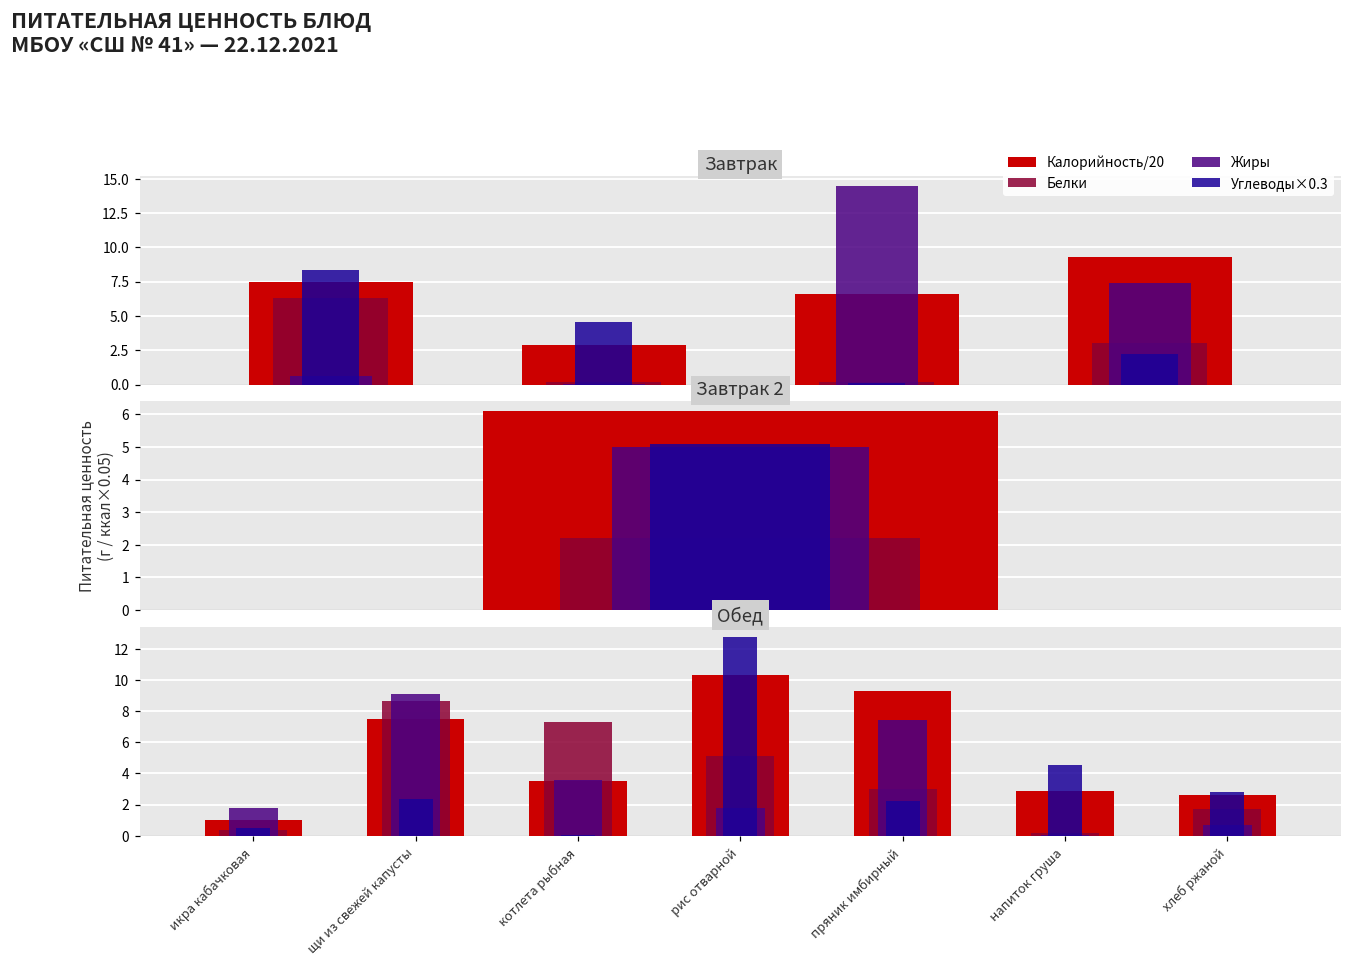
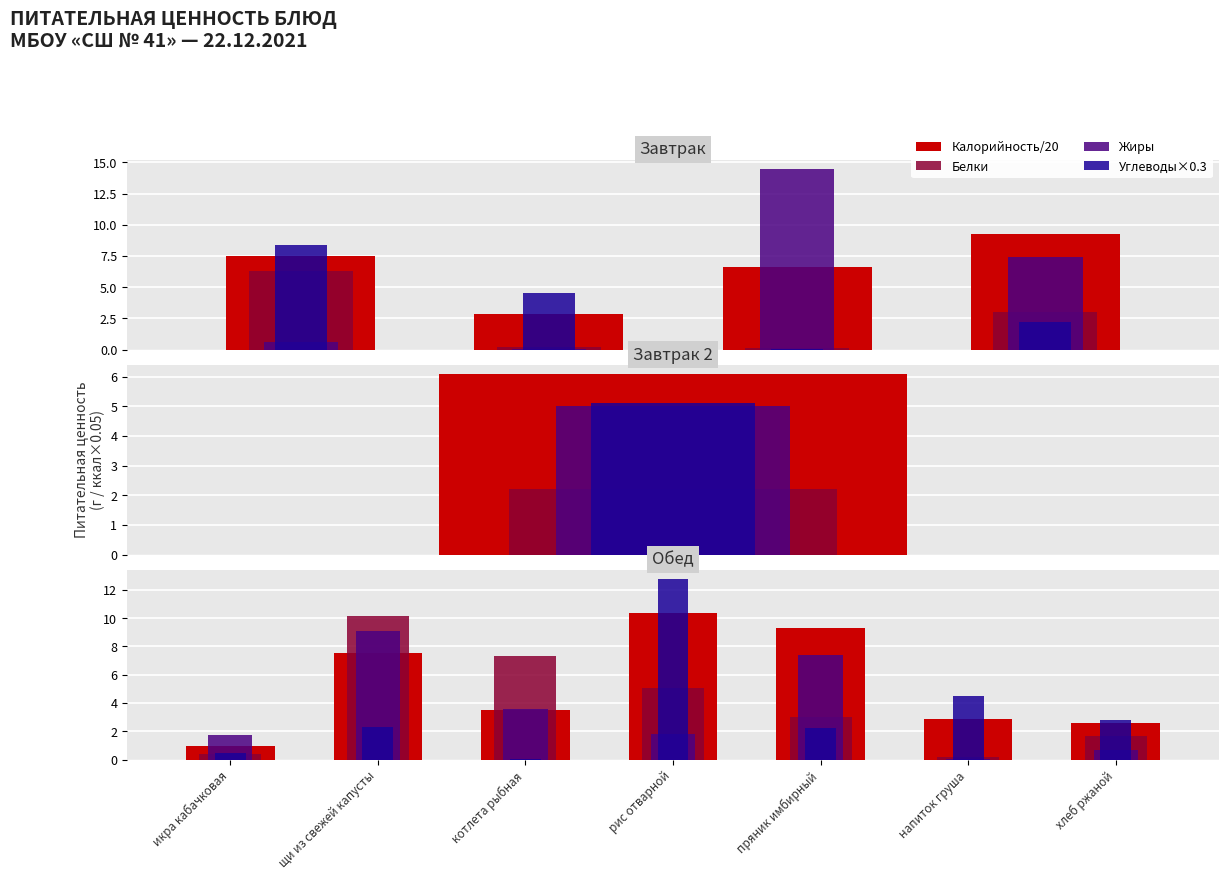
Обед, Белки, щи из свежей капусты: 8.7 -> 10.2
